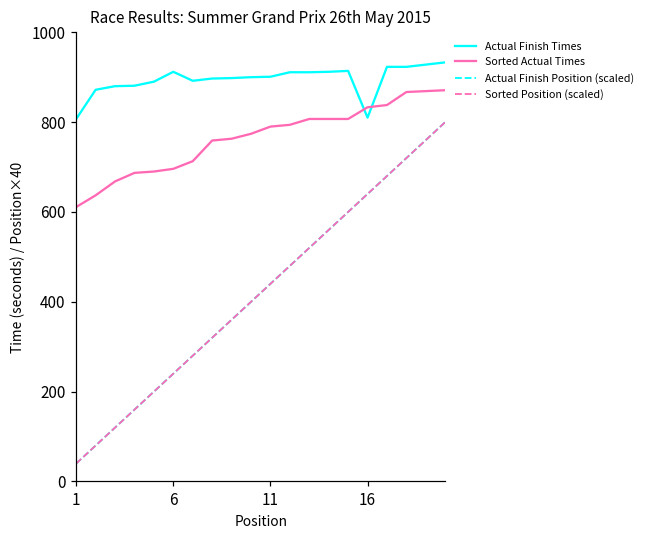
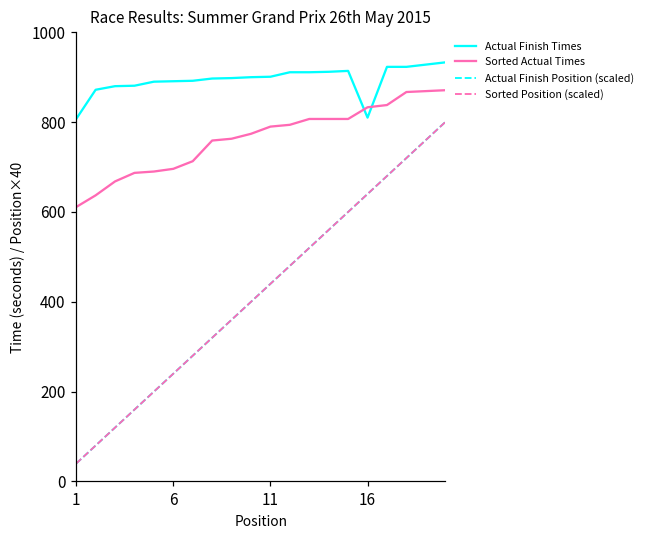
Actual Finish Times, 6: 910 -> 890
